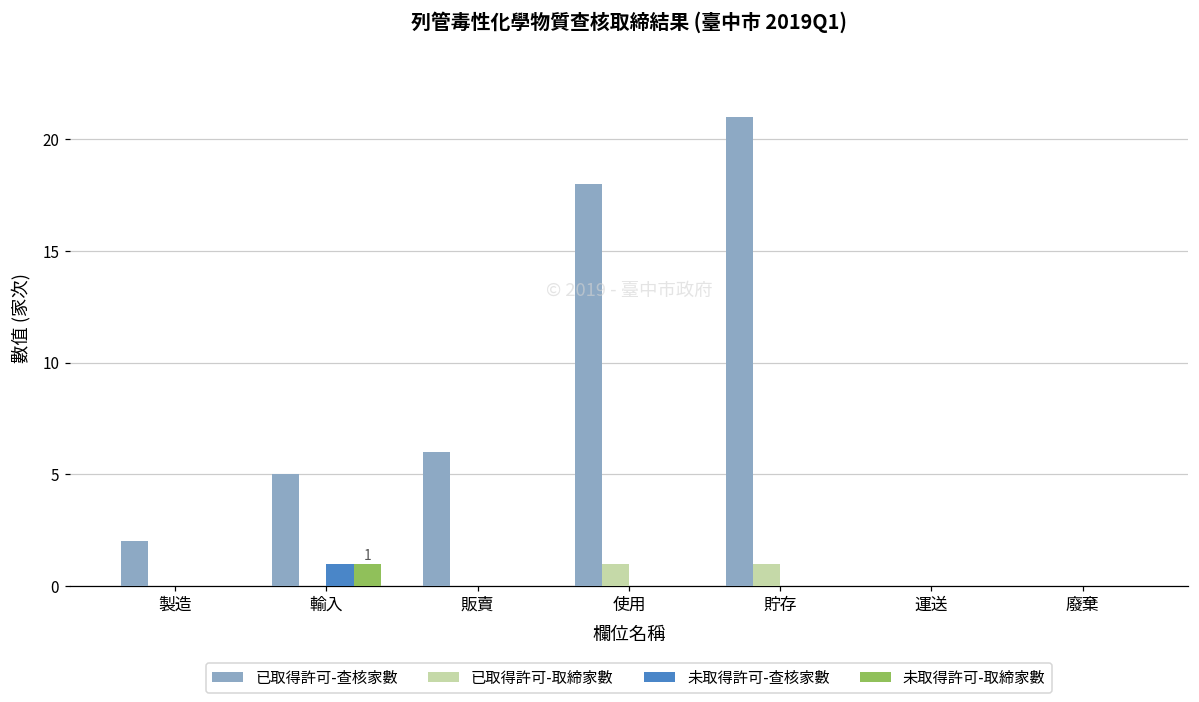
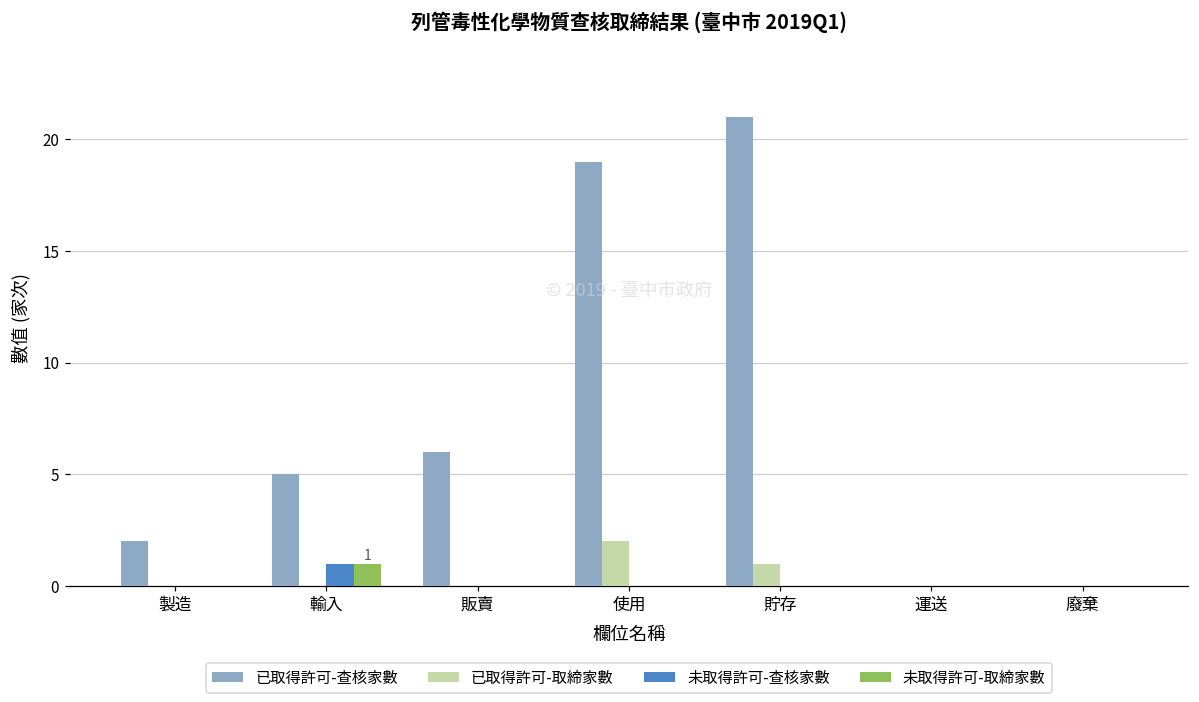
已取得許可-查核家數, 使用: 18 -> 19
已取得許可-取締家數, 使用: 1 -> 2
